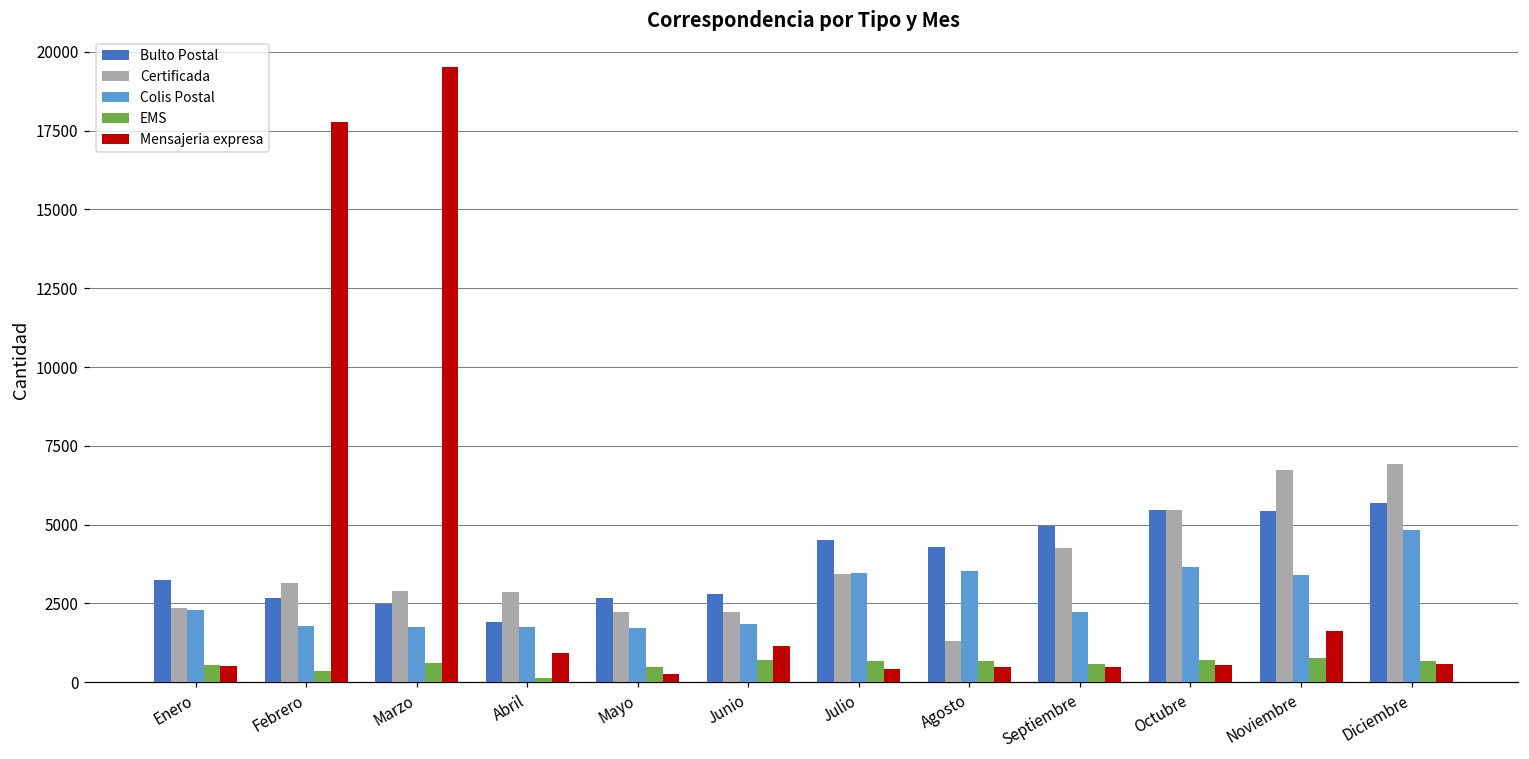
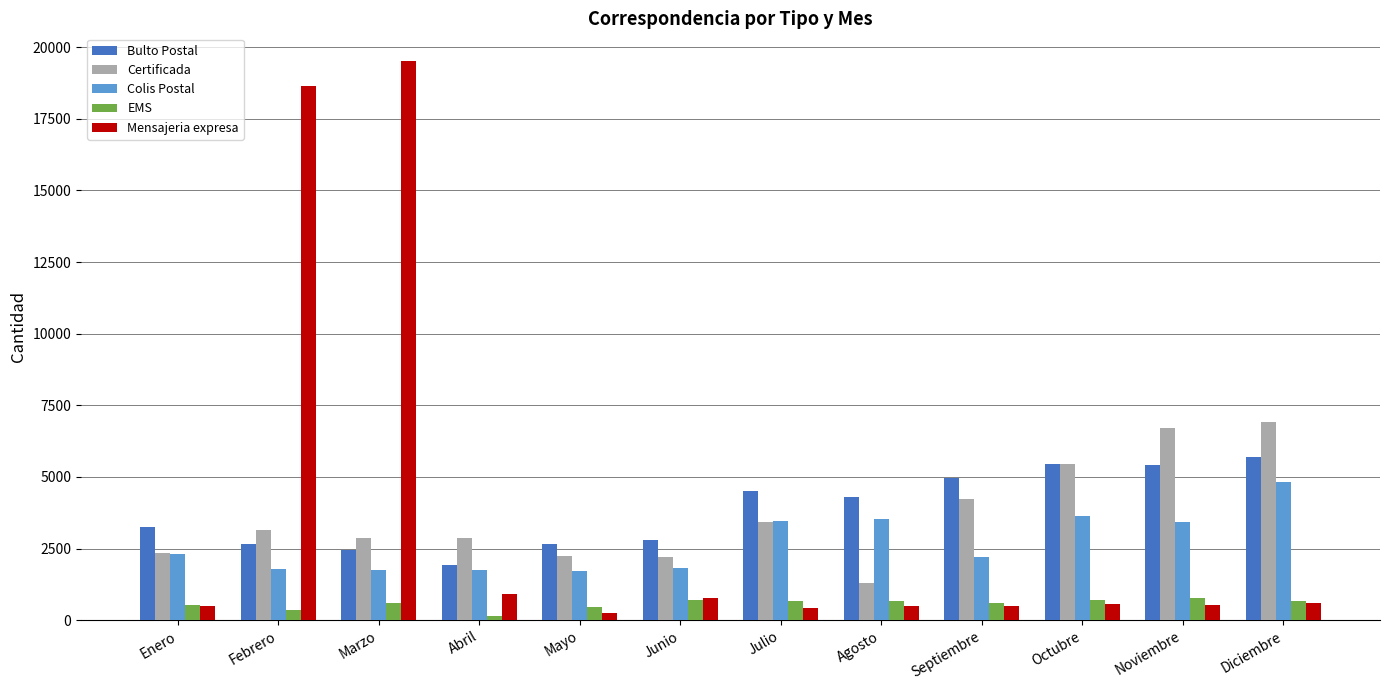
Mensajeria expresa, Febrero: 17800 -> 18600
Mensajeria expresa, Junio: 1200 -> 800
Mensajeria expresa, Noviembre: 1600 -> 500
